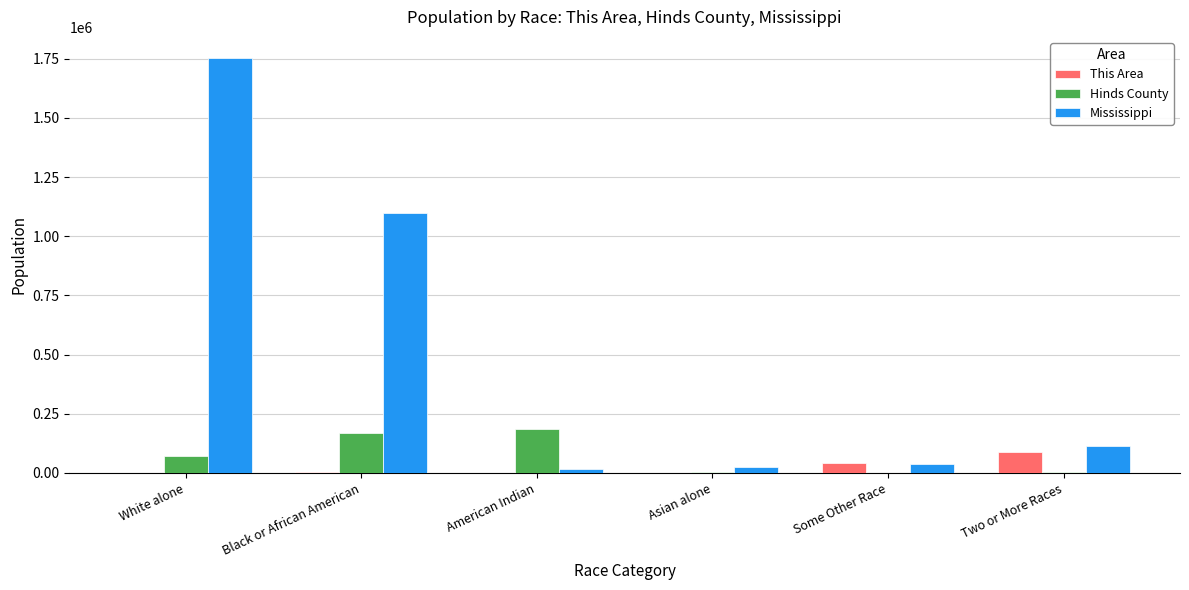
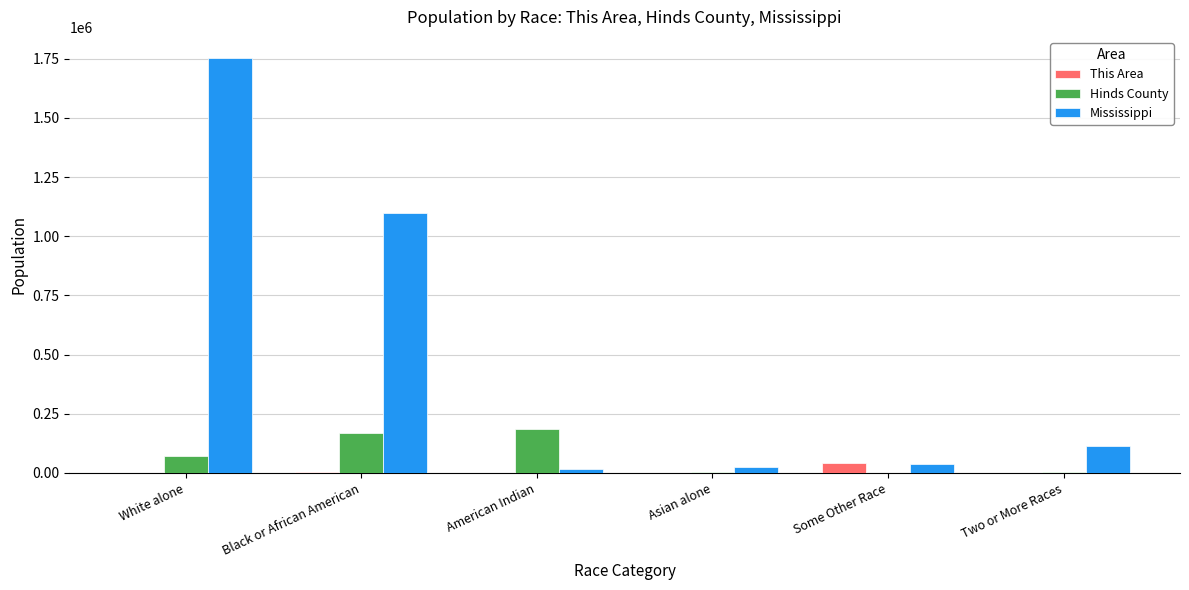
This Area, Two or More Races: 90000 -> 0
